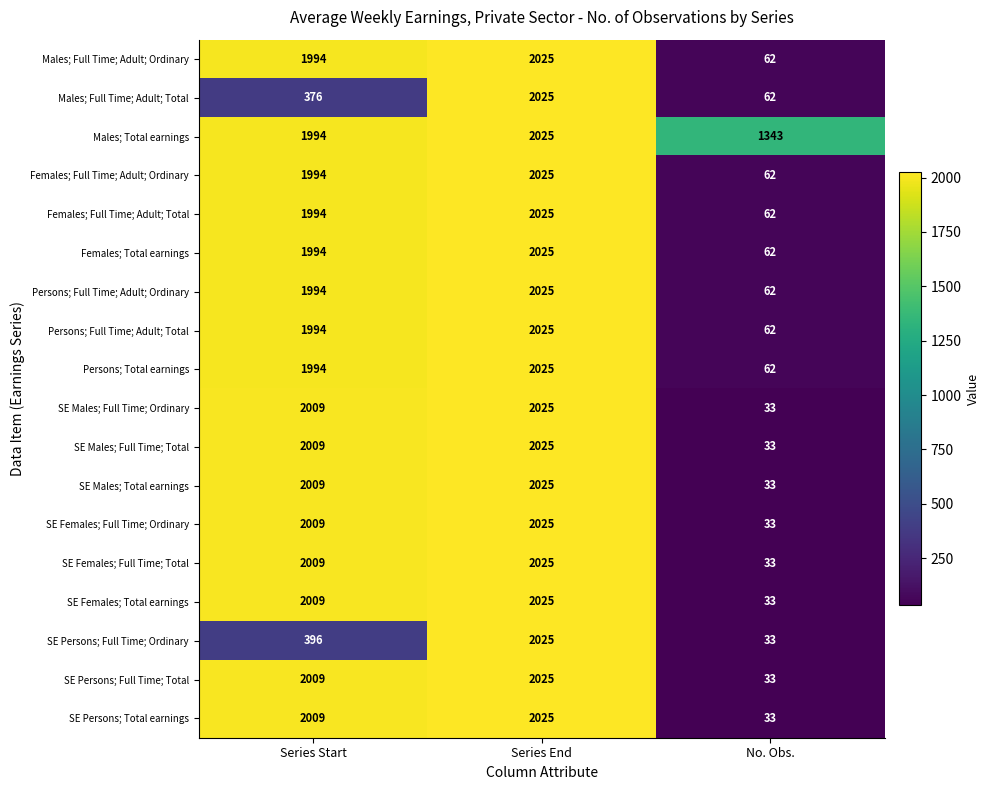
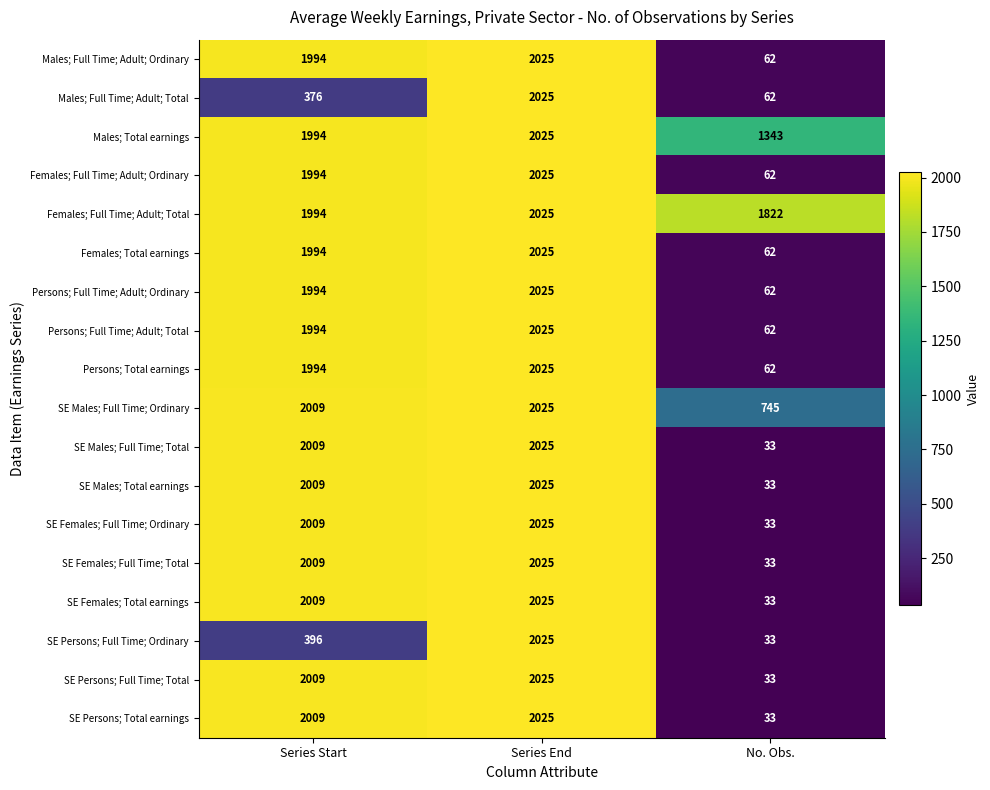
Females; Full Time; Adult; Total, No. Obs.: 62 -> 1822
SE Males; Full Time; Ordinary, No. Obs.: 33 -> 745
